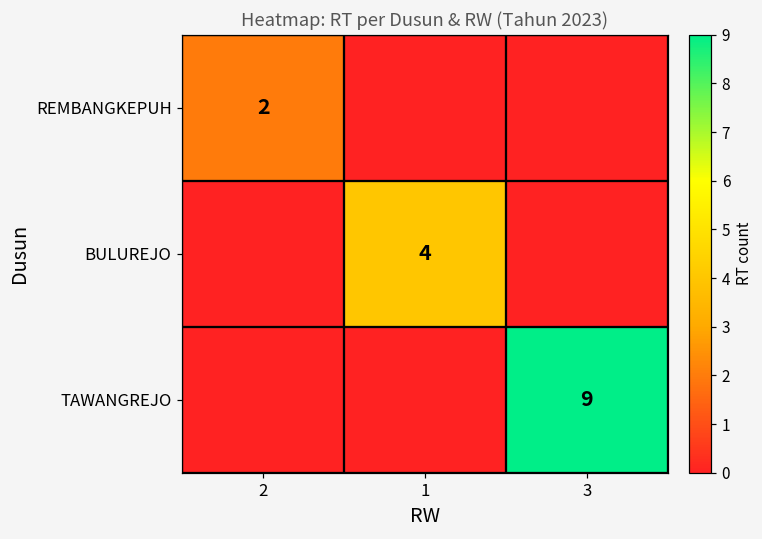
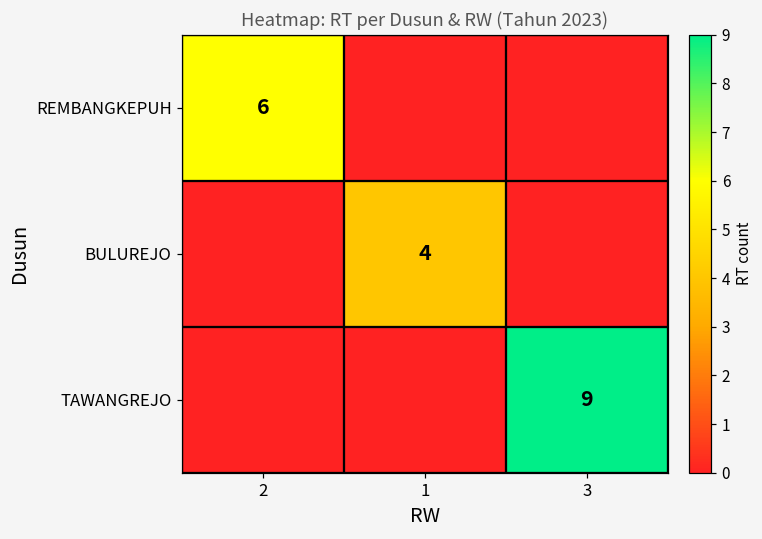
REMBANGKEPUH, 2: 2 -> 6
